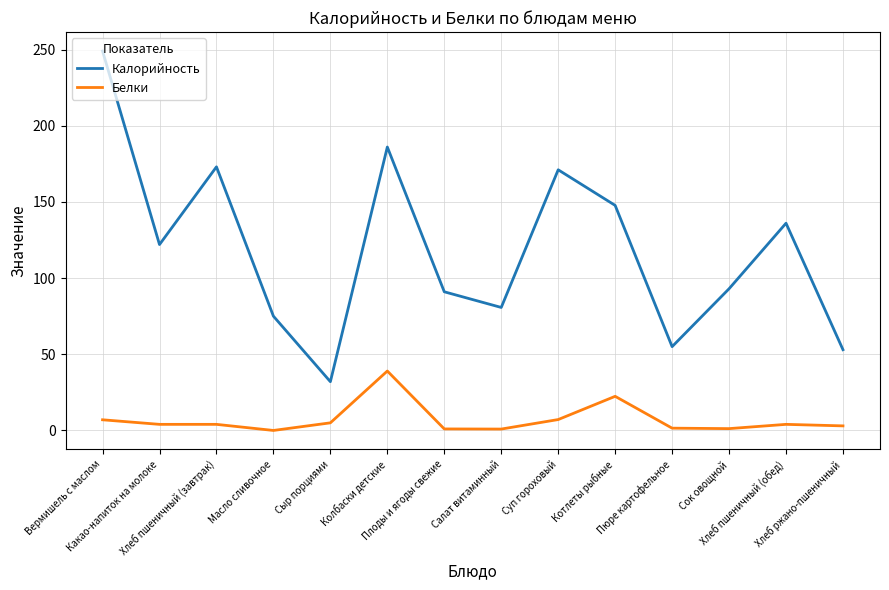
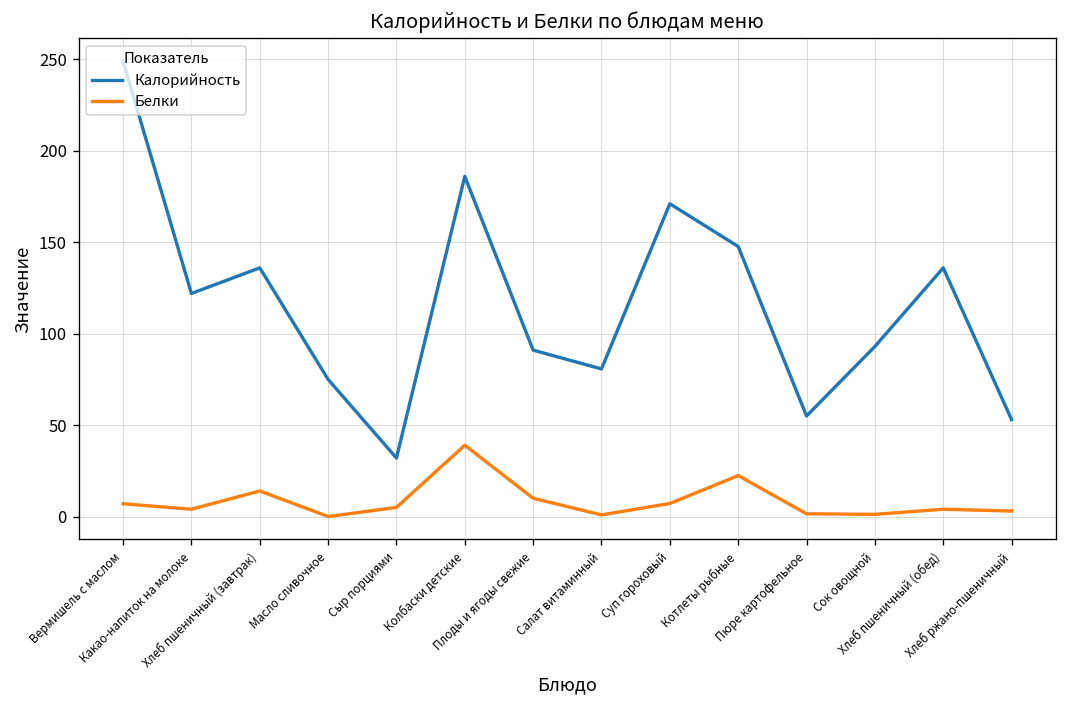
Калорийность, Хлеб пшеничный (завтрак): 173 -> 136
Белки, Хлеб пшеничный (завтрак): 4 -> 14
Белки, Плоды и ягоды свежие: 1 -> 10
